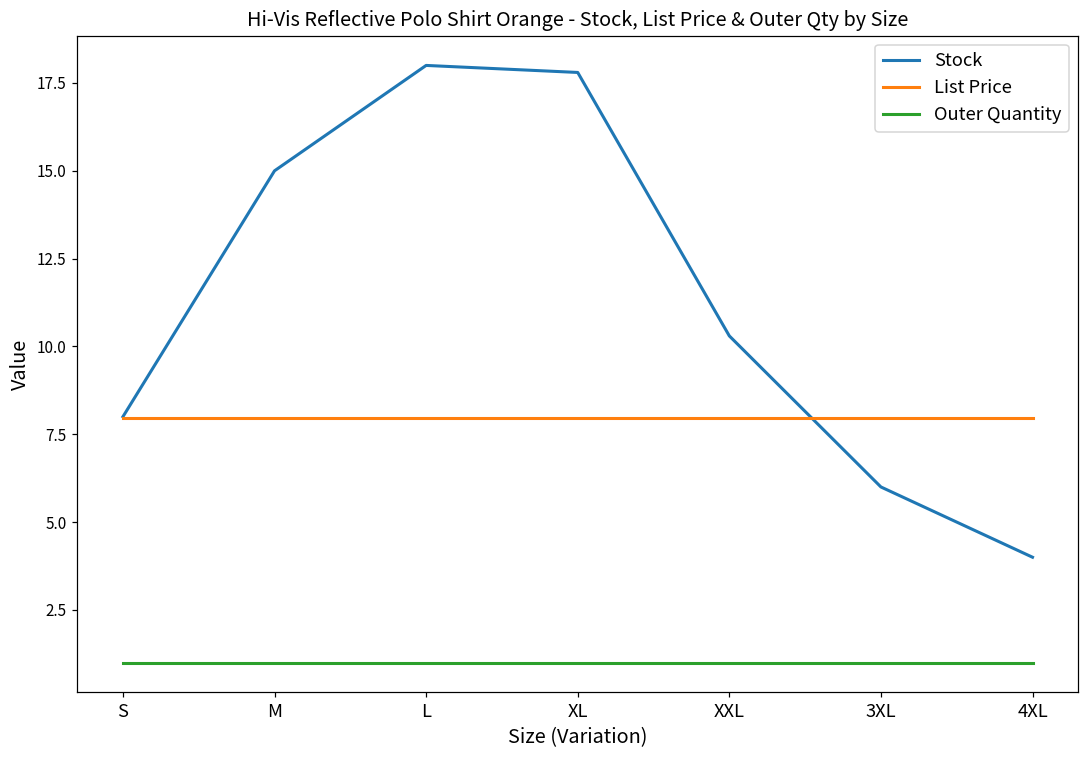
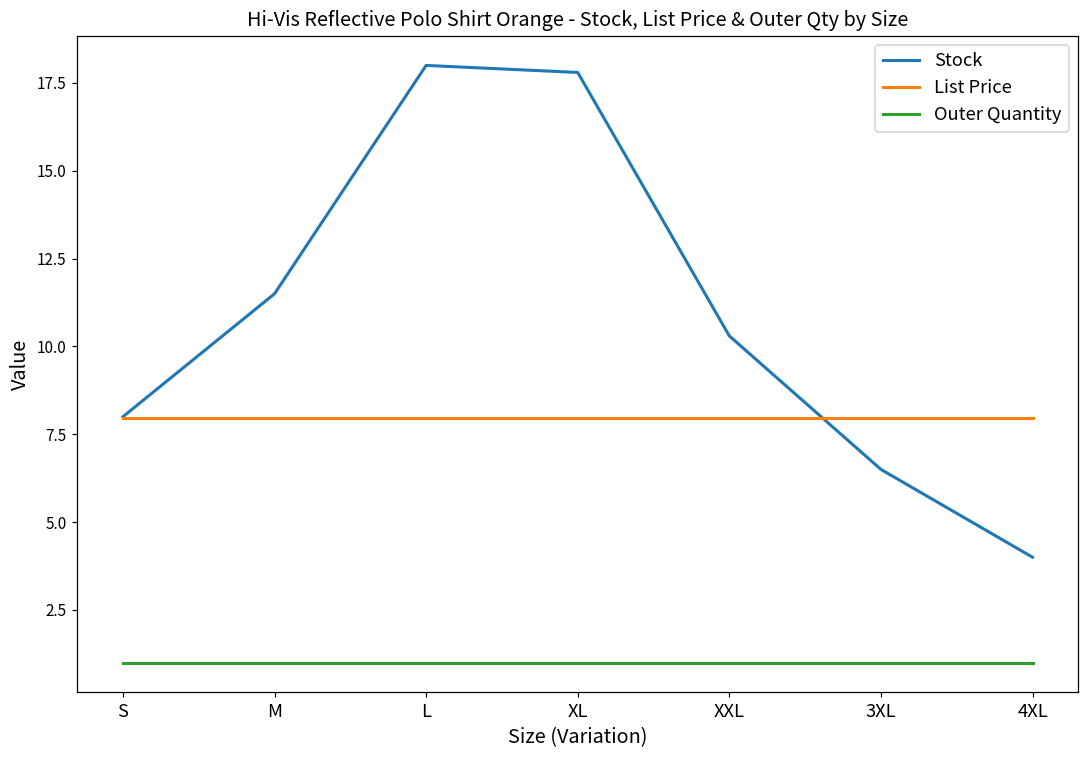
Stock, M: 15.0 -> 11.5
Stock, 3XL: 6.0 -> 6.5
